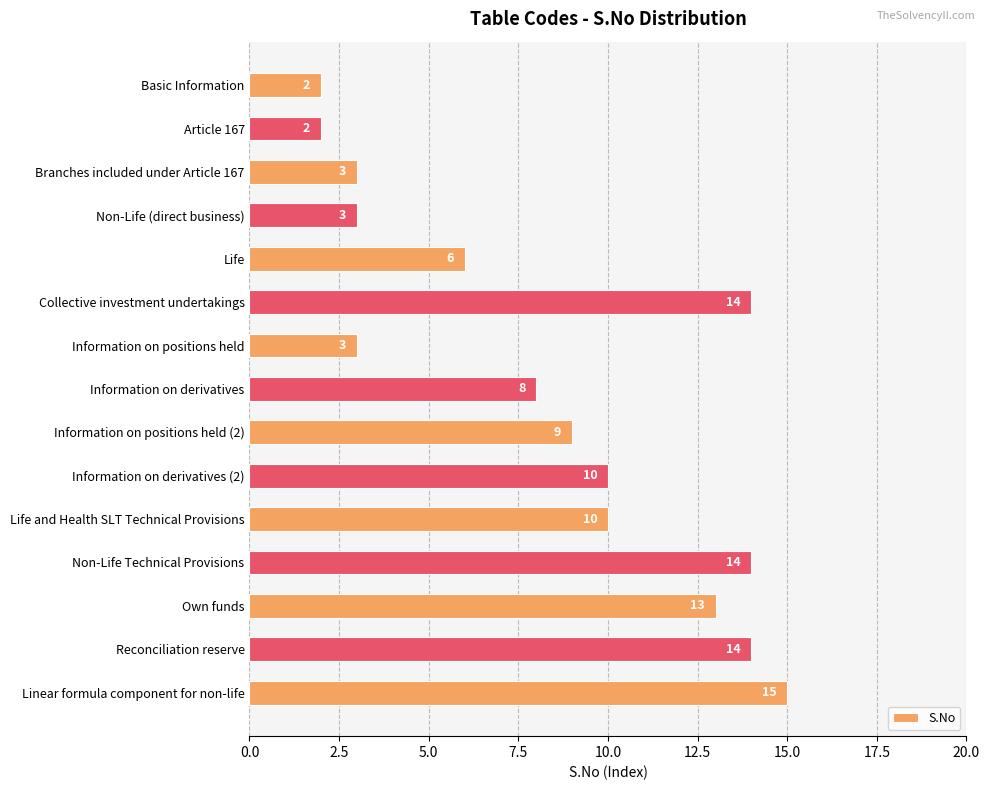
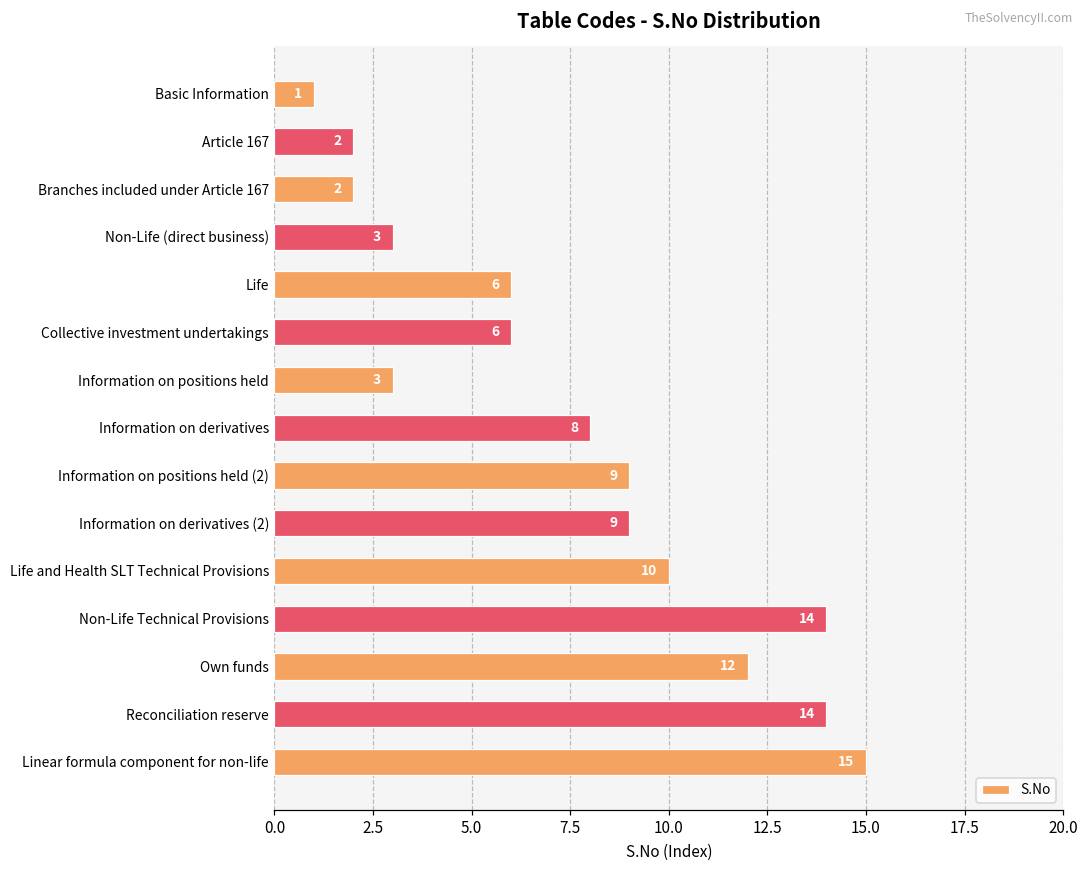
Basic Information: 2 -> 1
Branches included under Article 167: 3 -> 2
Collective investment undertakings: 14 -> 6
Information on derivatives (2): 10 -> 9
Own funds: 13 -> 12
